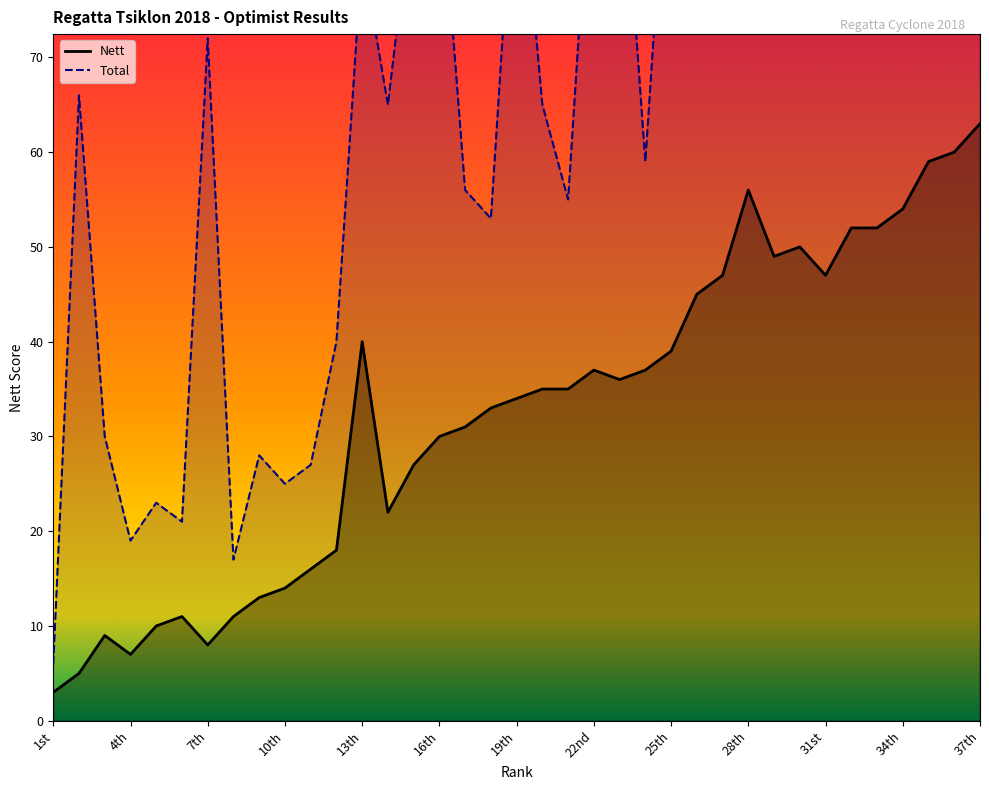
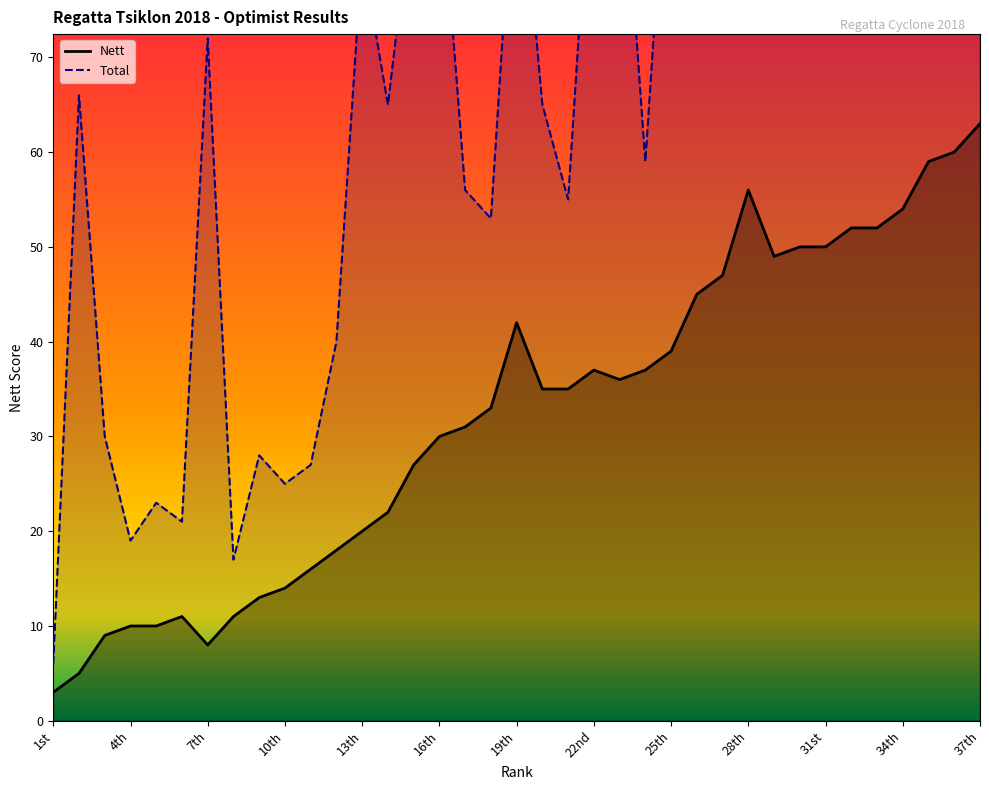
Nett, 4th: 7 -> 10
Nett, 13th: 40 -> 20
Nett, 19th: 34 -> 42
Nett, 31st: 47 -> 50
